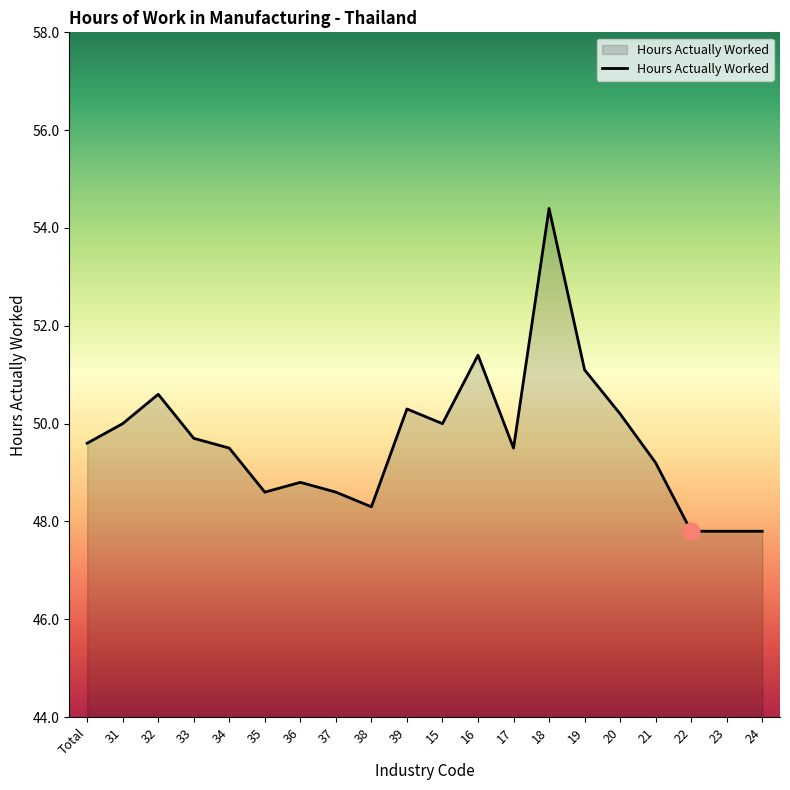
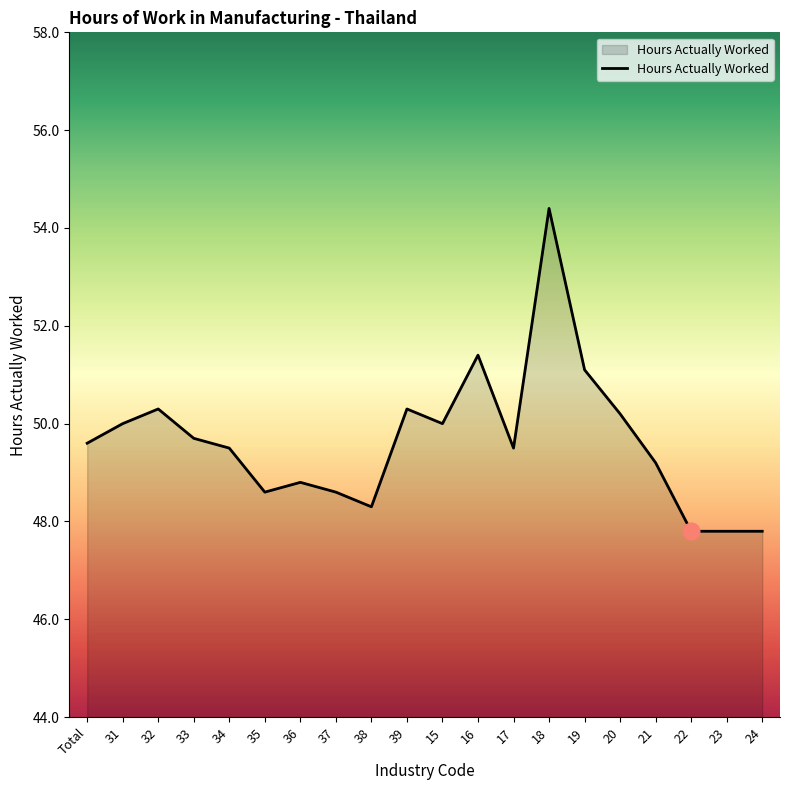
Hours Actually Worked, 32: 50.6 -> 50.3
